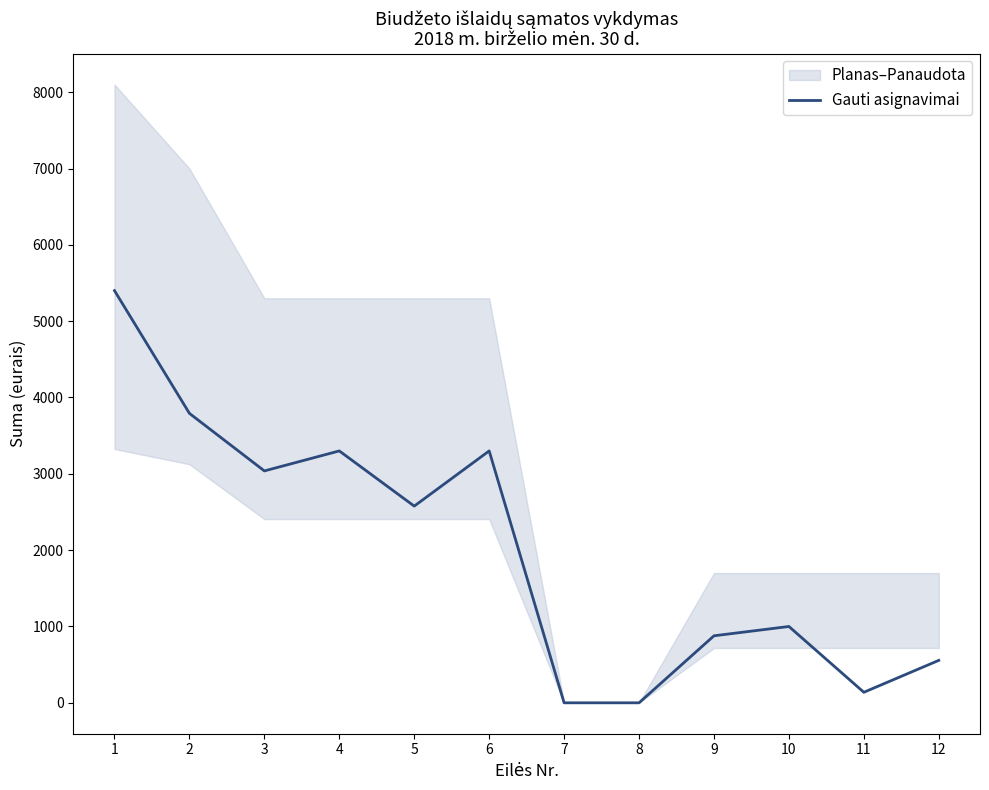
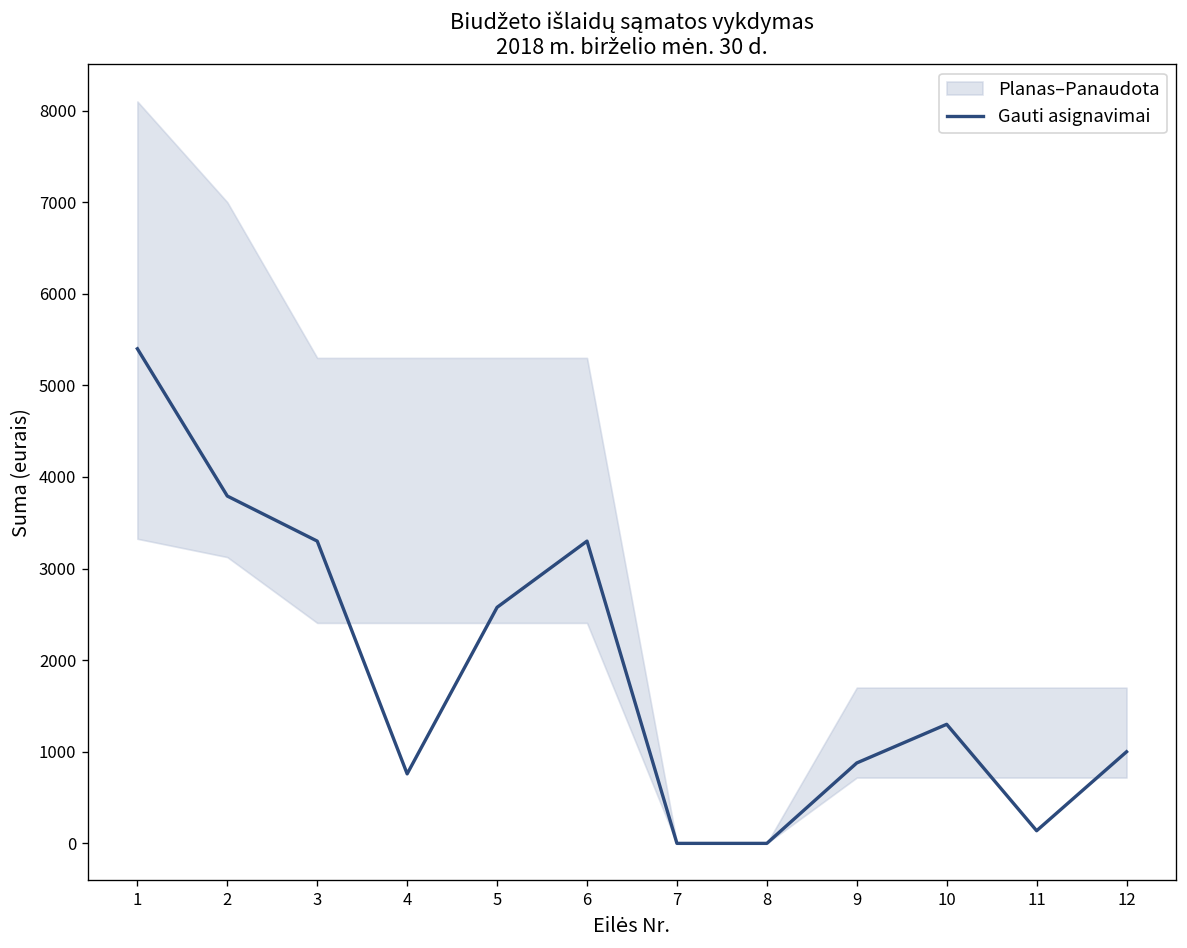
Gauti asignavimai, 3: 3000 -> 3300
Gauti asignavimai, 4: 3300 -> 800
Gauti asignavimai, 10: 1000 -> 1300
Gauti asignavimai, 12: 600 -> 1000
